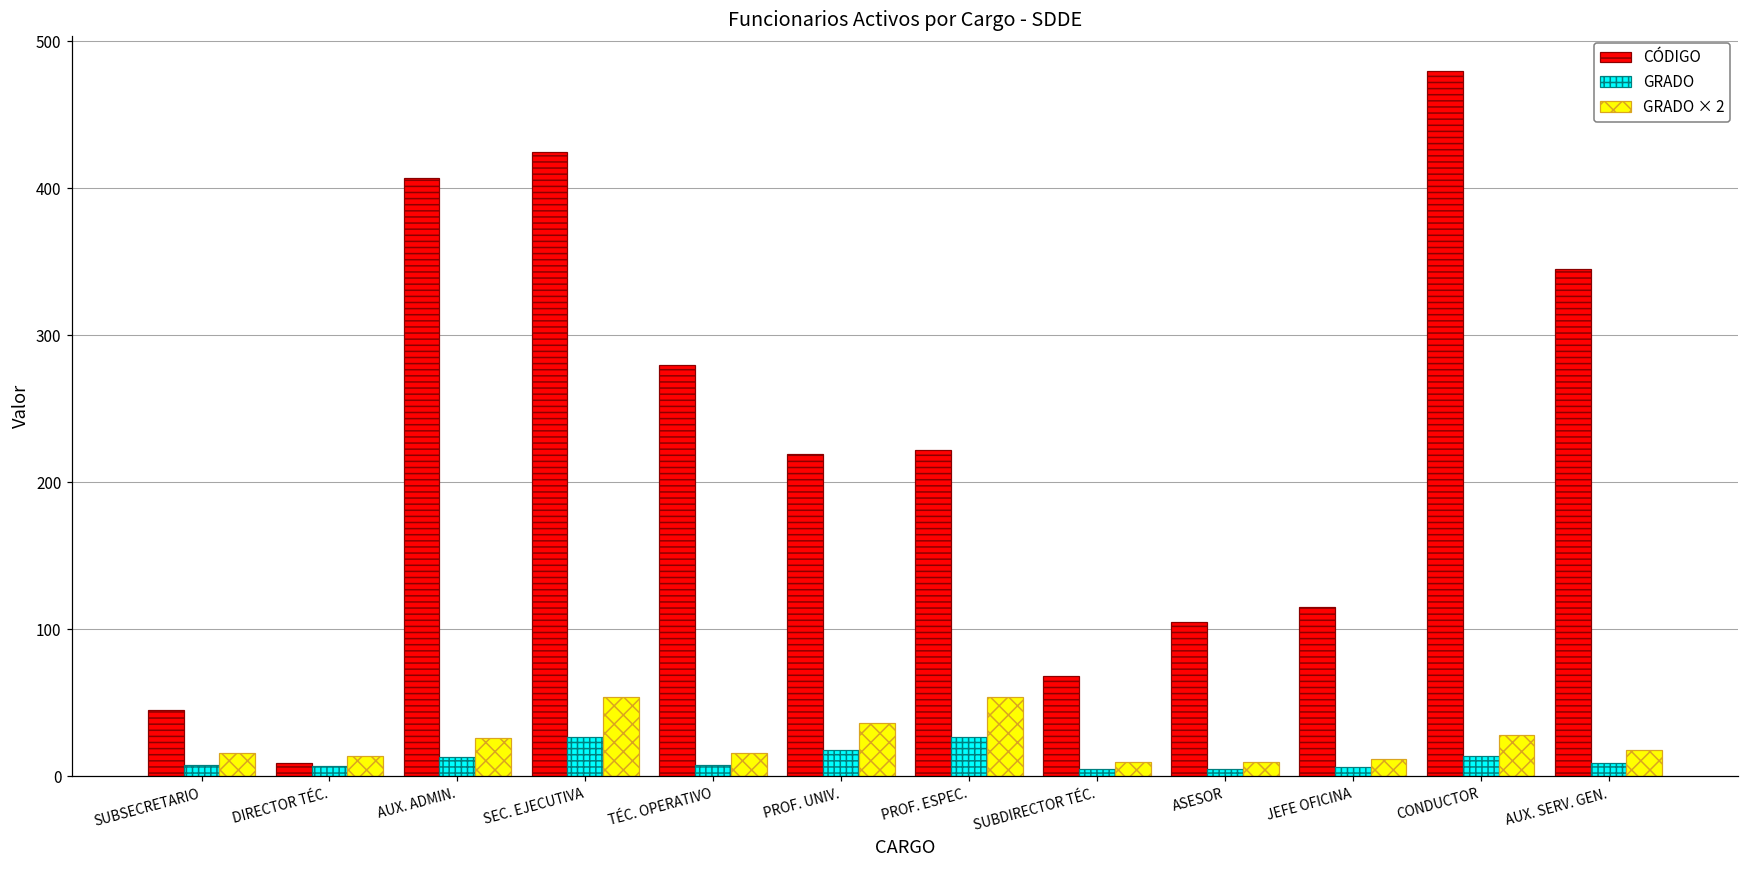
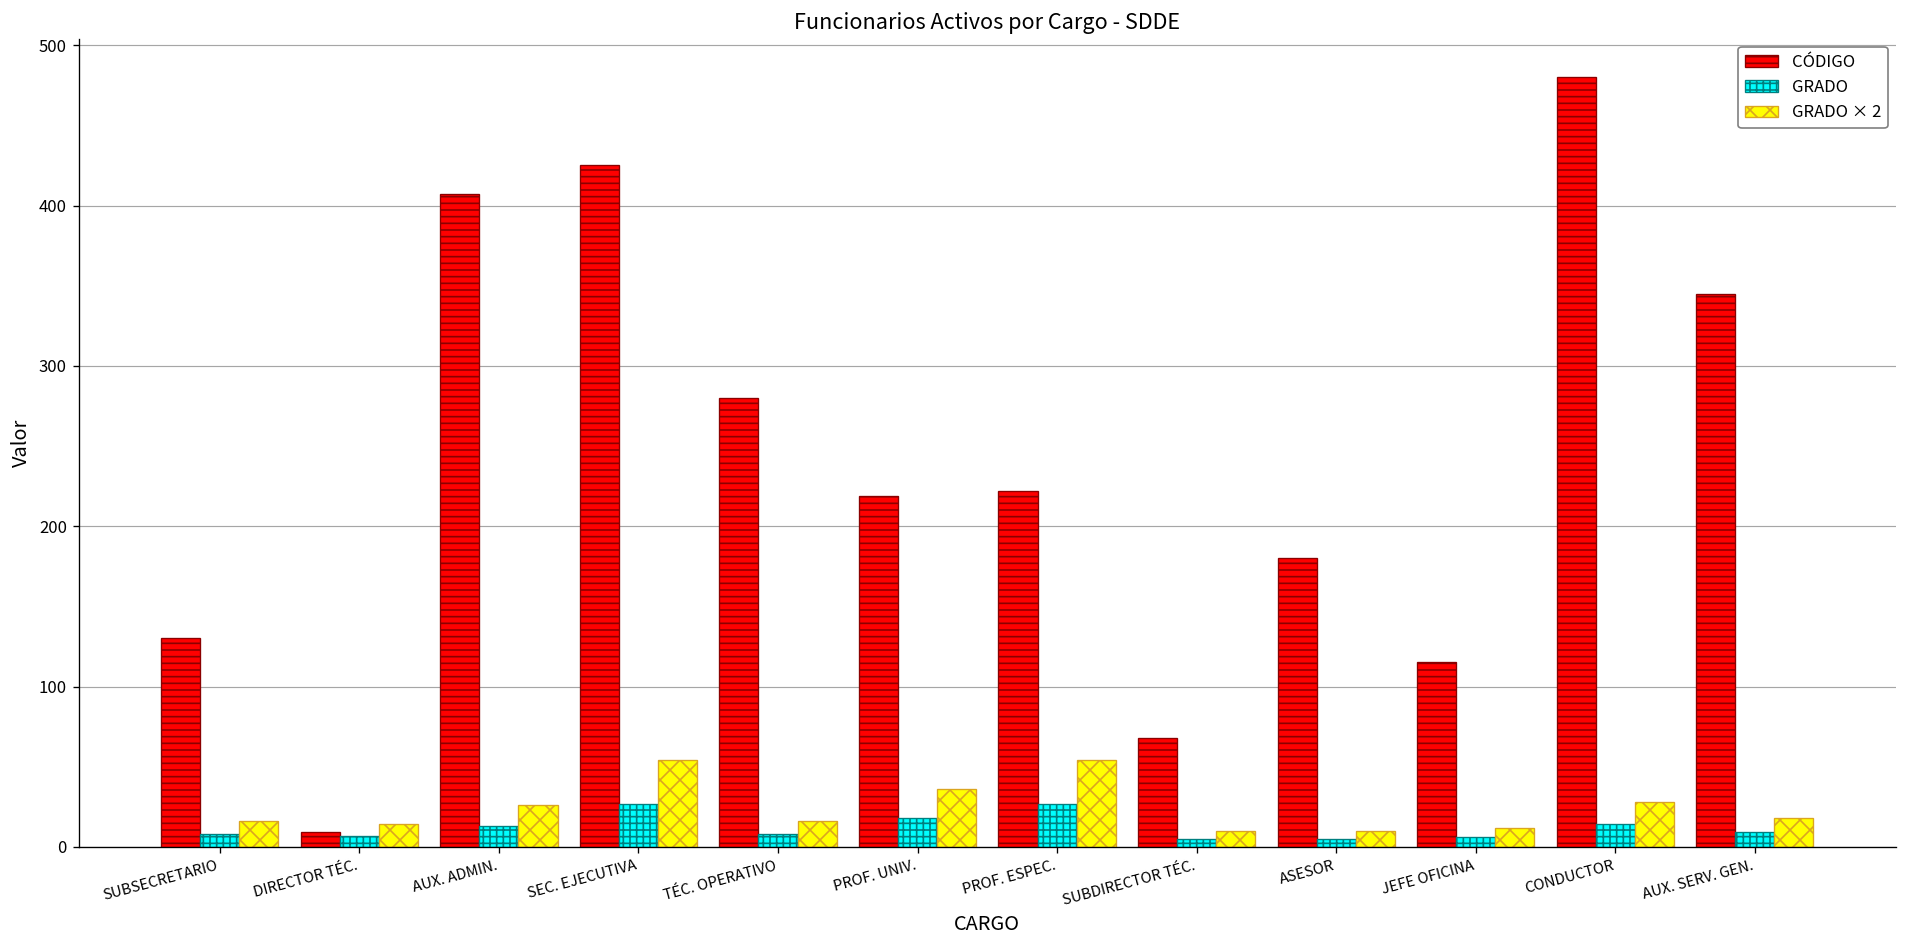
CÓDIGO, SUBSECRETARIO: 45 -> 130
CÓDIGO, ASESOR: 105 -> 180
